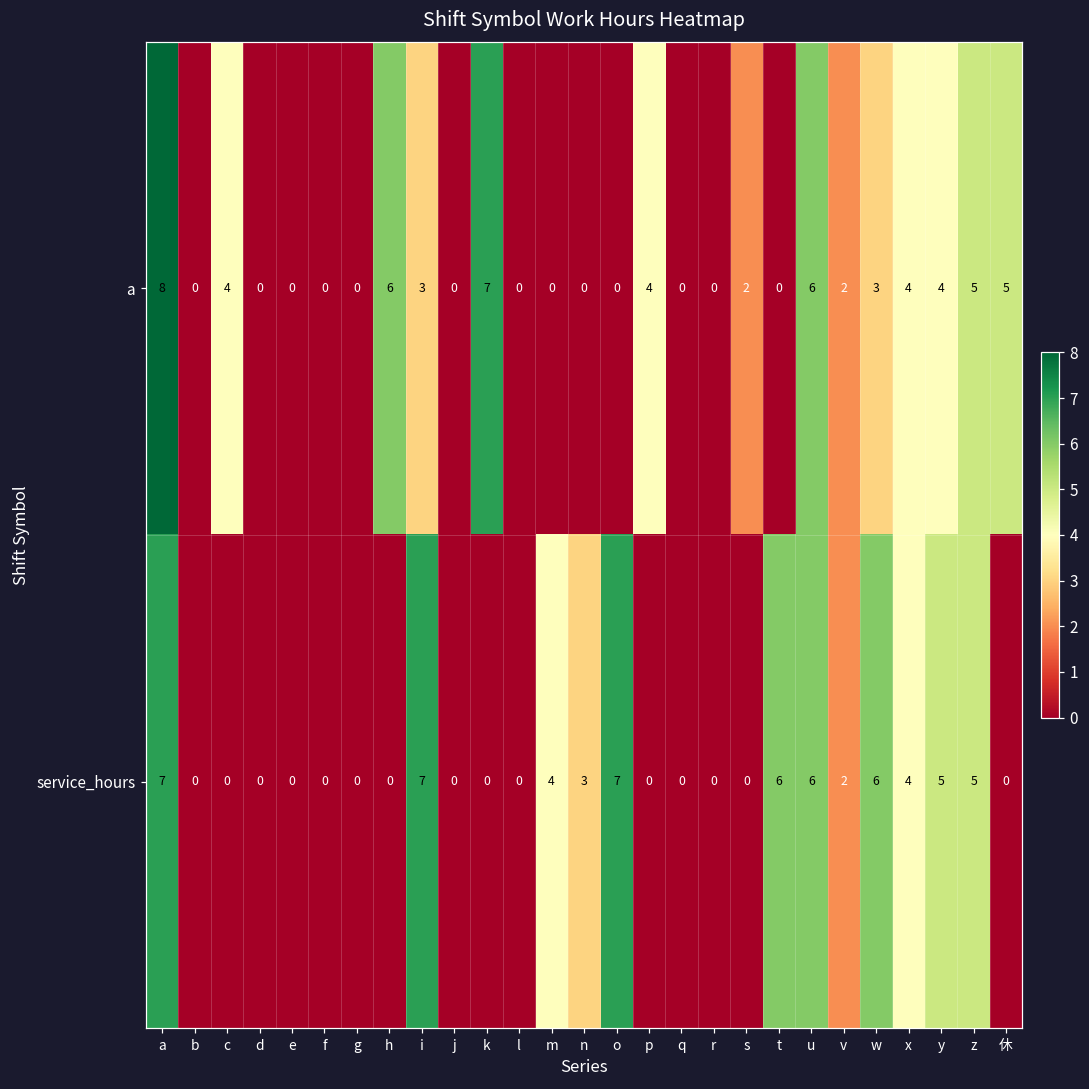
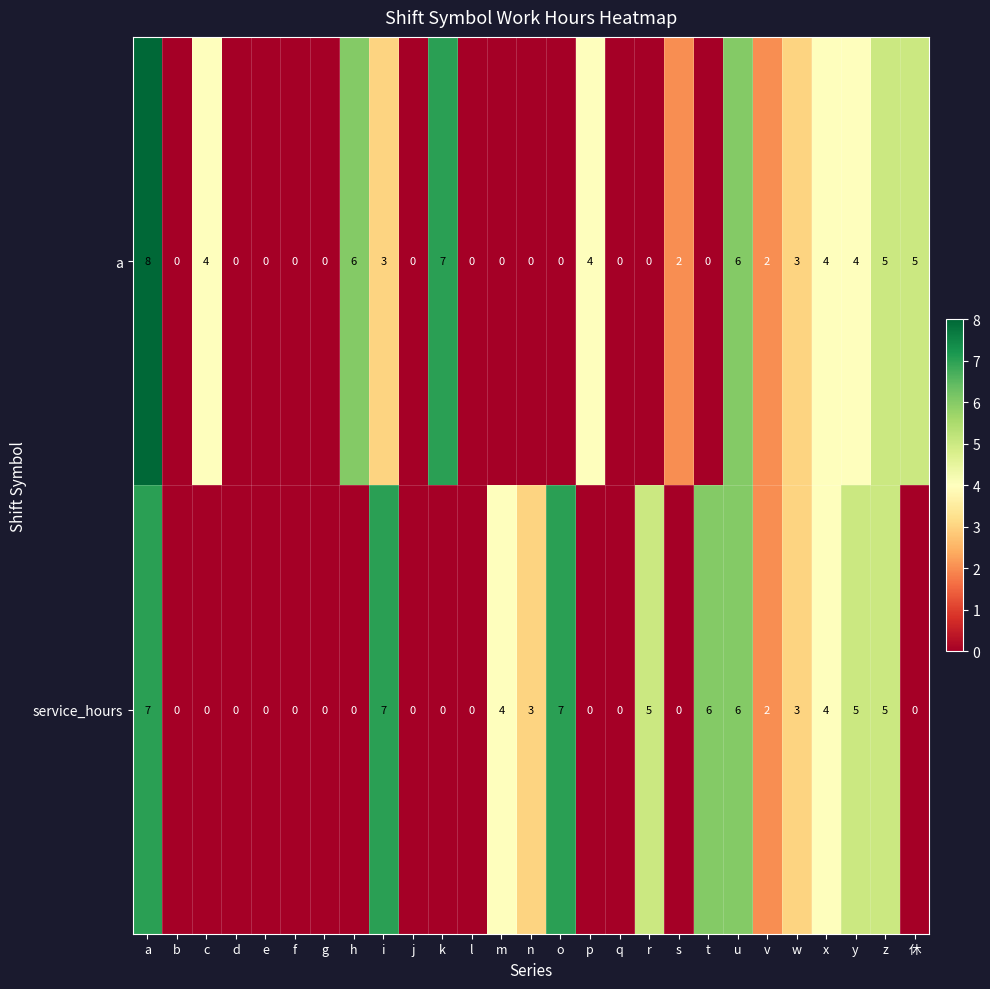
service_hours, r: 0 -> 5
service_hours, w: 6 -> 3
